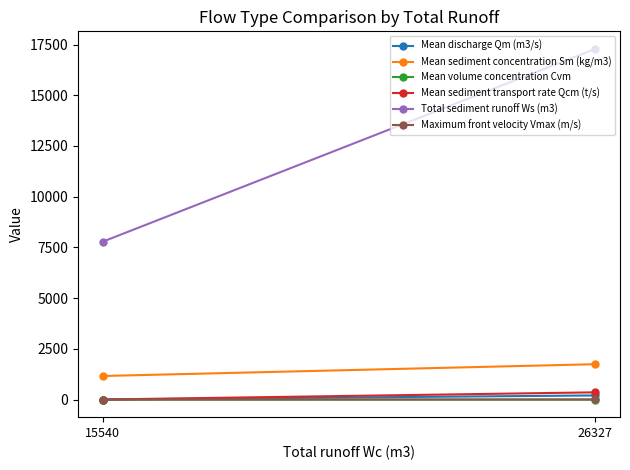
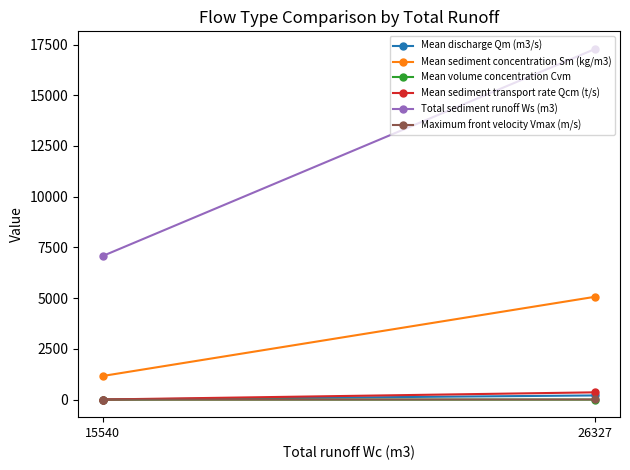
Total sediment runoff Ws (m3), 15540: 7800 -> 7100
Mean sediment concentration Sm (kg/m3), 26327: 1700 -> 5100
